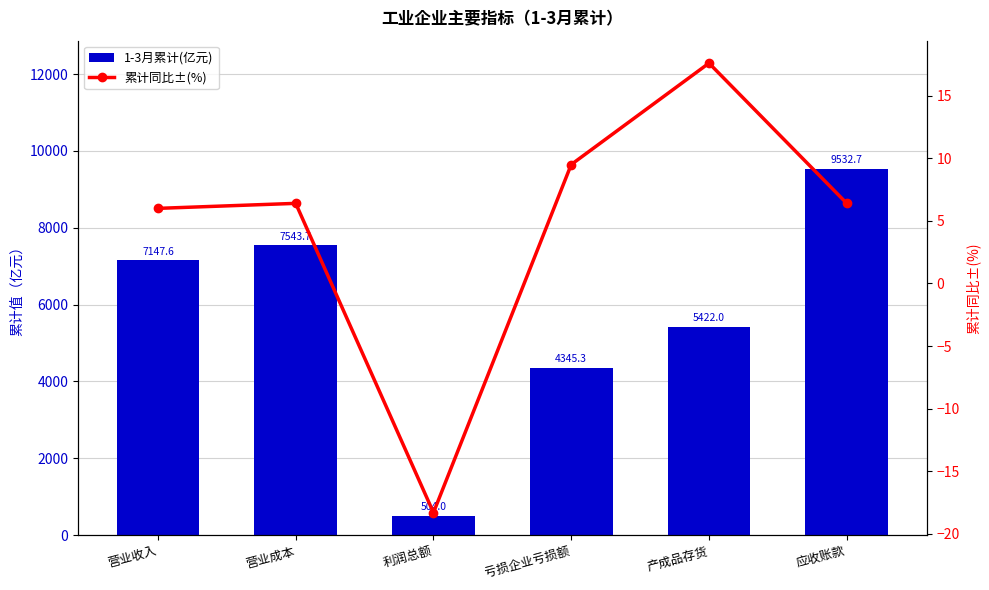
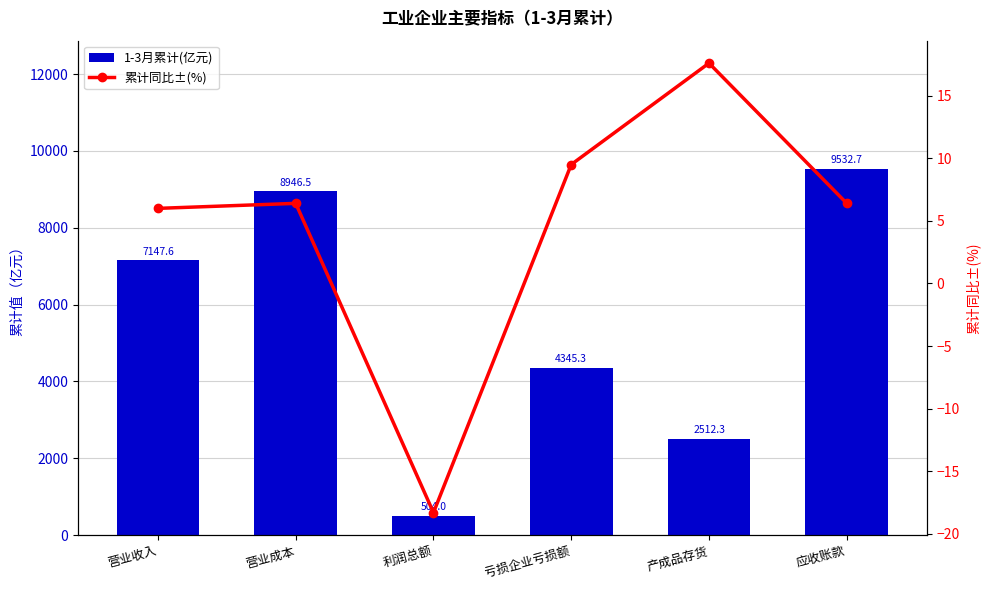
1-3月累计(亿元), 营业成本: 7543.7 -> 8946.5
1-3月累计(亿元), 产成品存货: 5422.0 -> 2512.3
